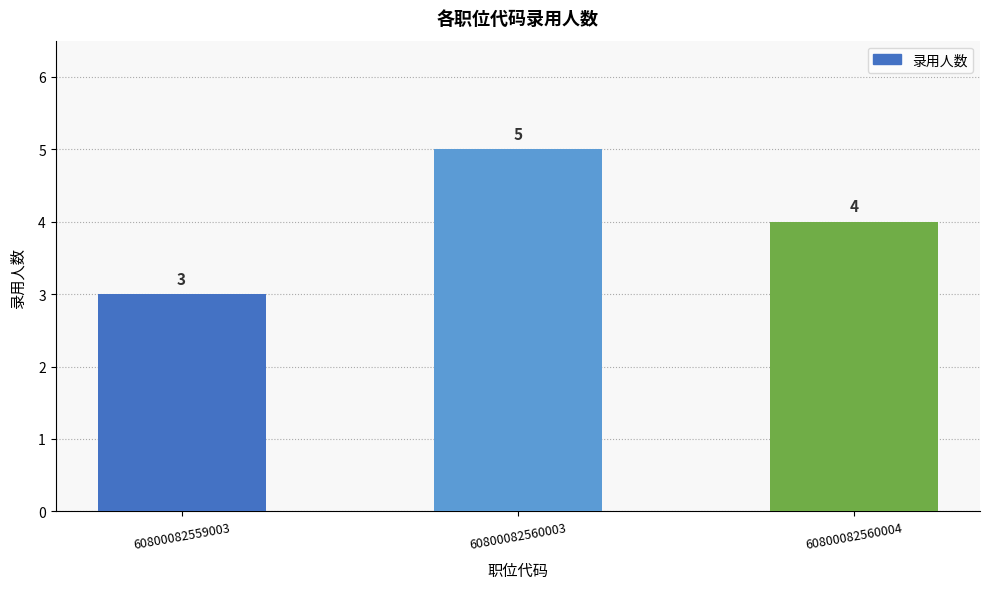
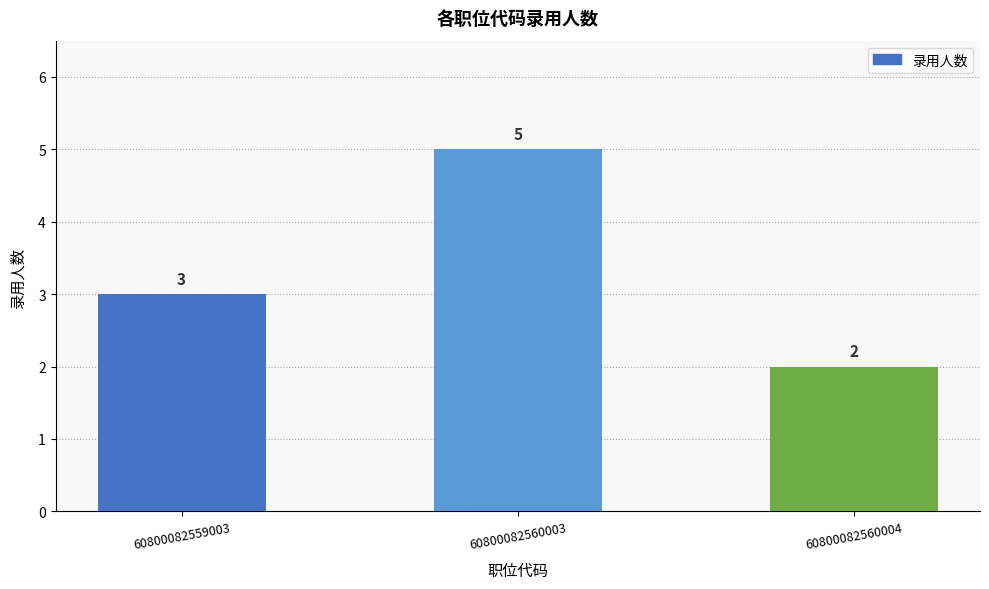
60800082560004: 4 -> 2
